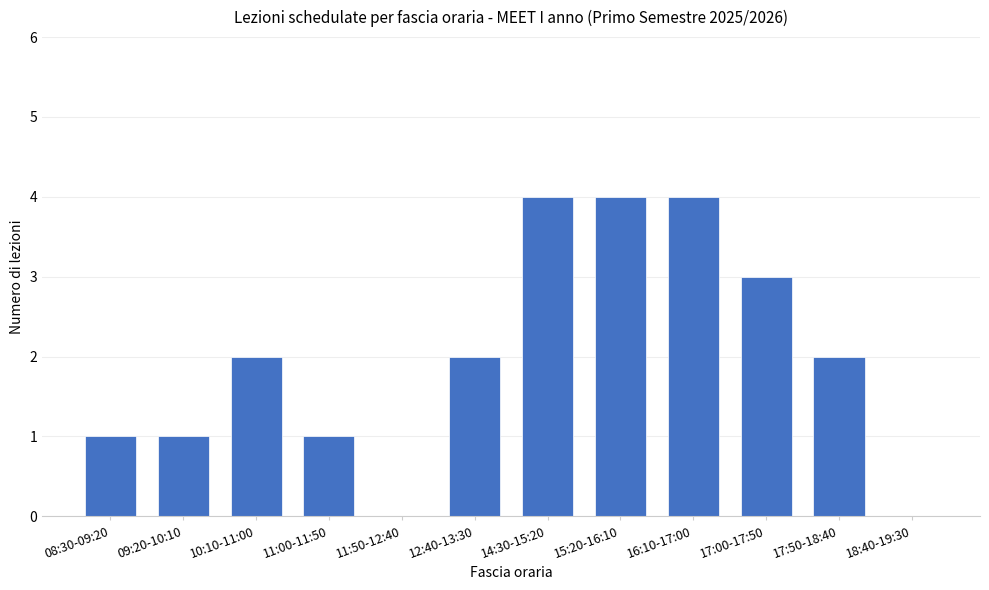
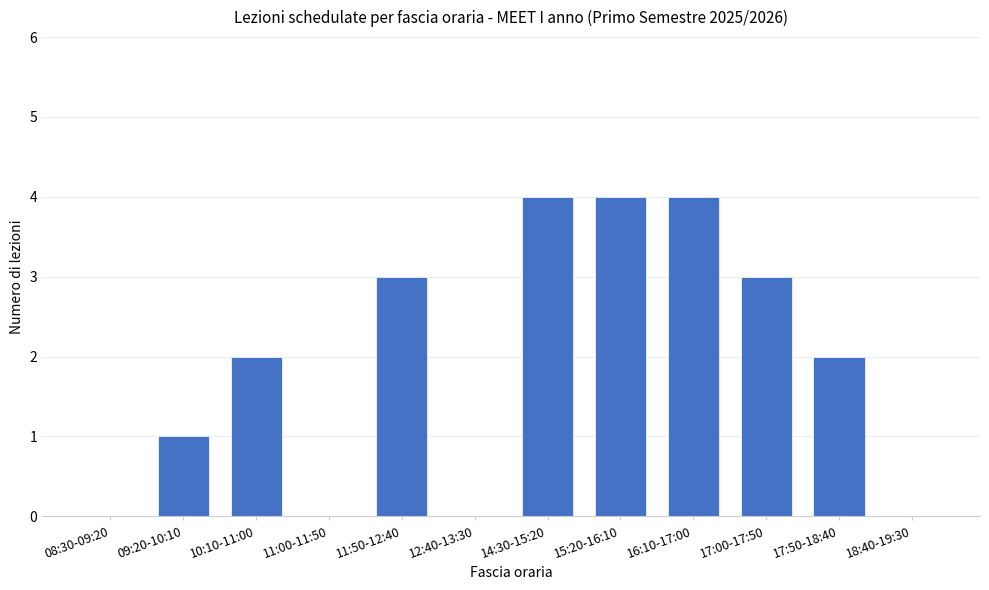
08:30-09:20: 1 -> 0
11:00-11:50: 1 -> 0
11:50-12:40: 0 -> 3
12:40-13:30: 2 -> 0
